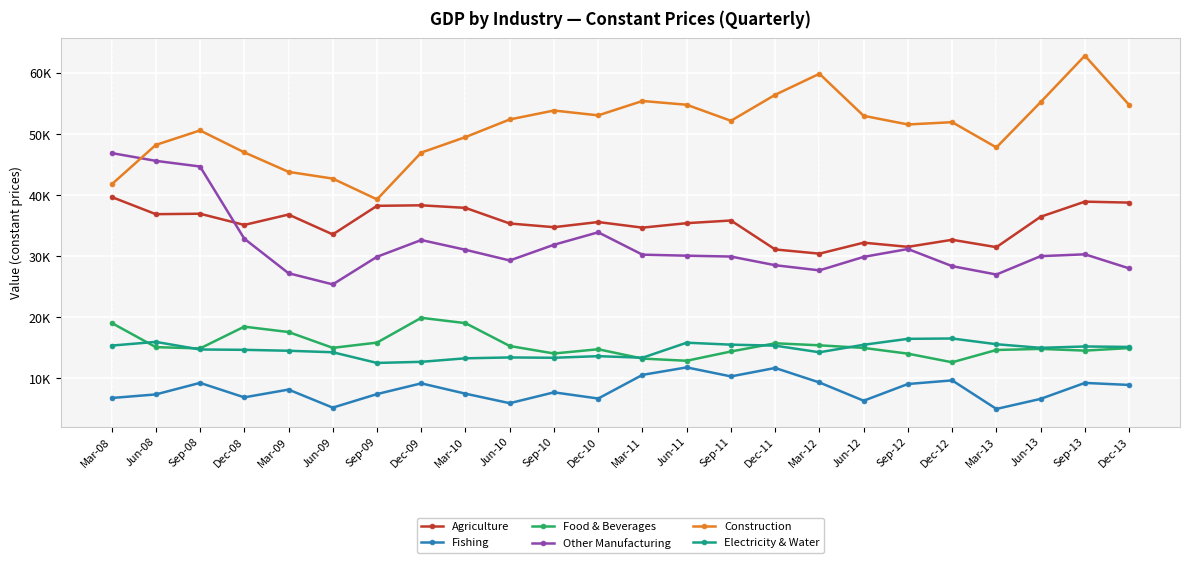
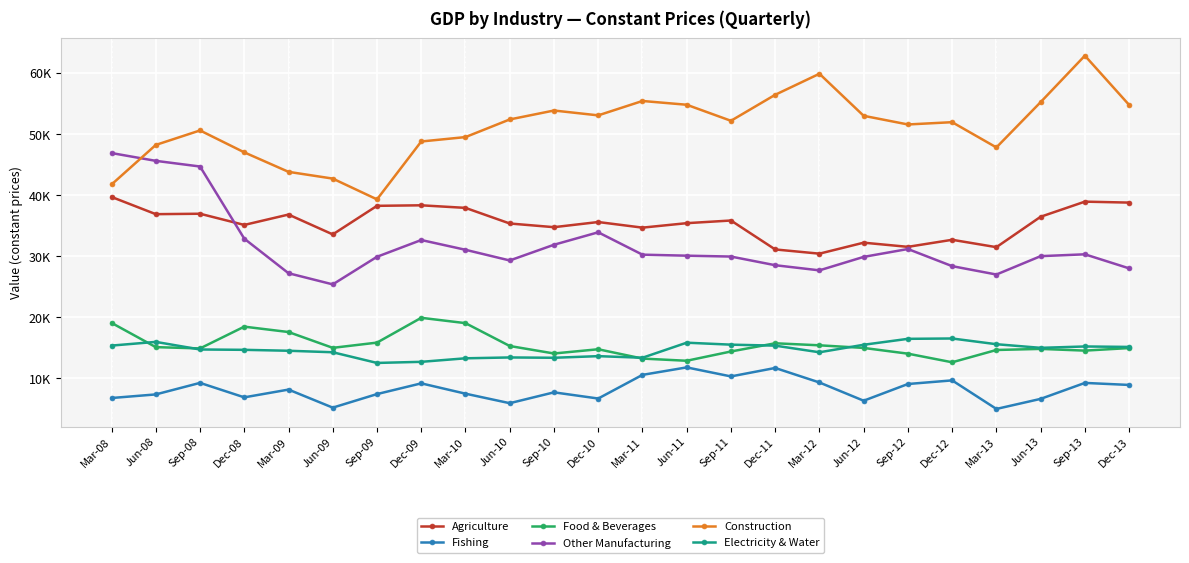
Construction, Dec-09: 47000 -> 49000
